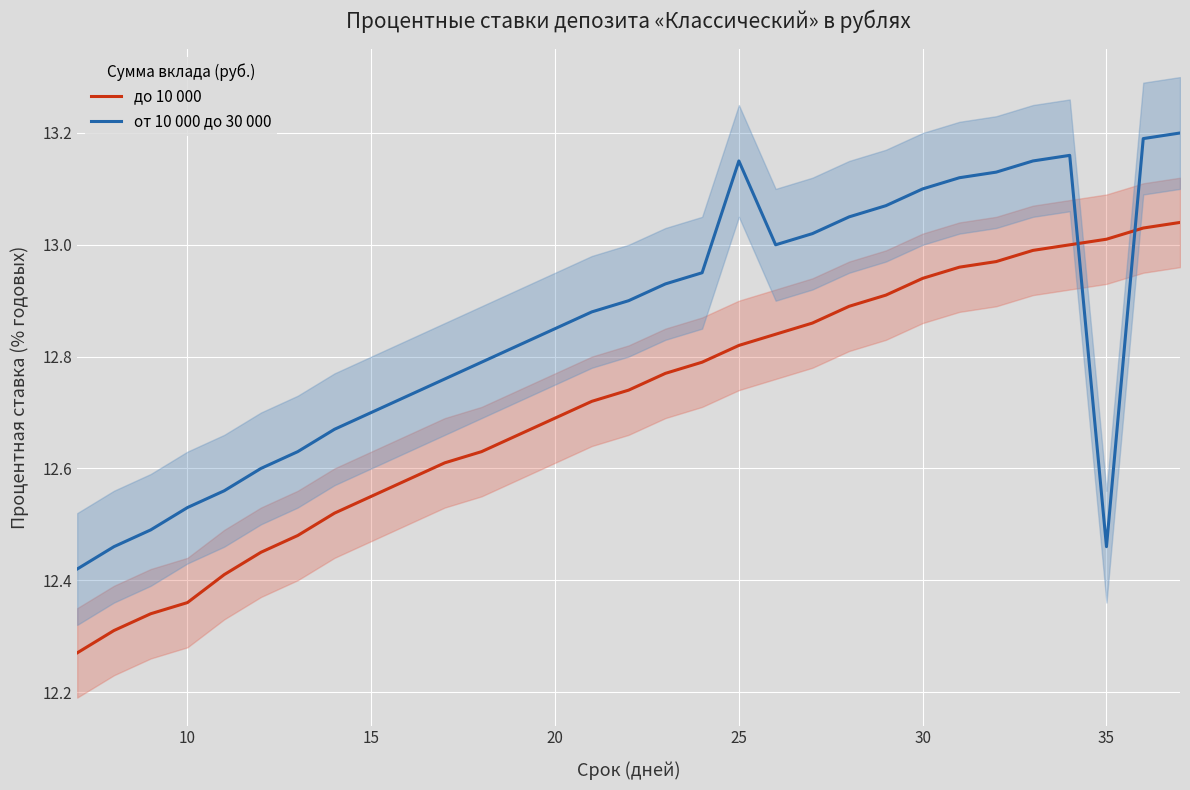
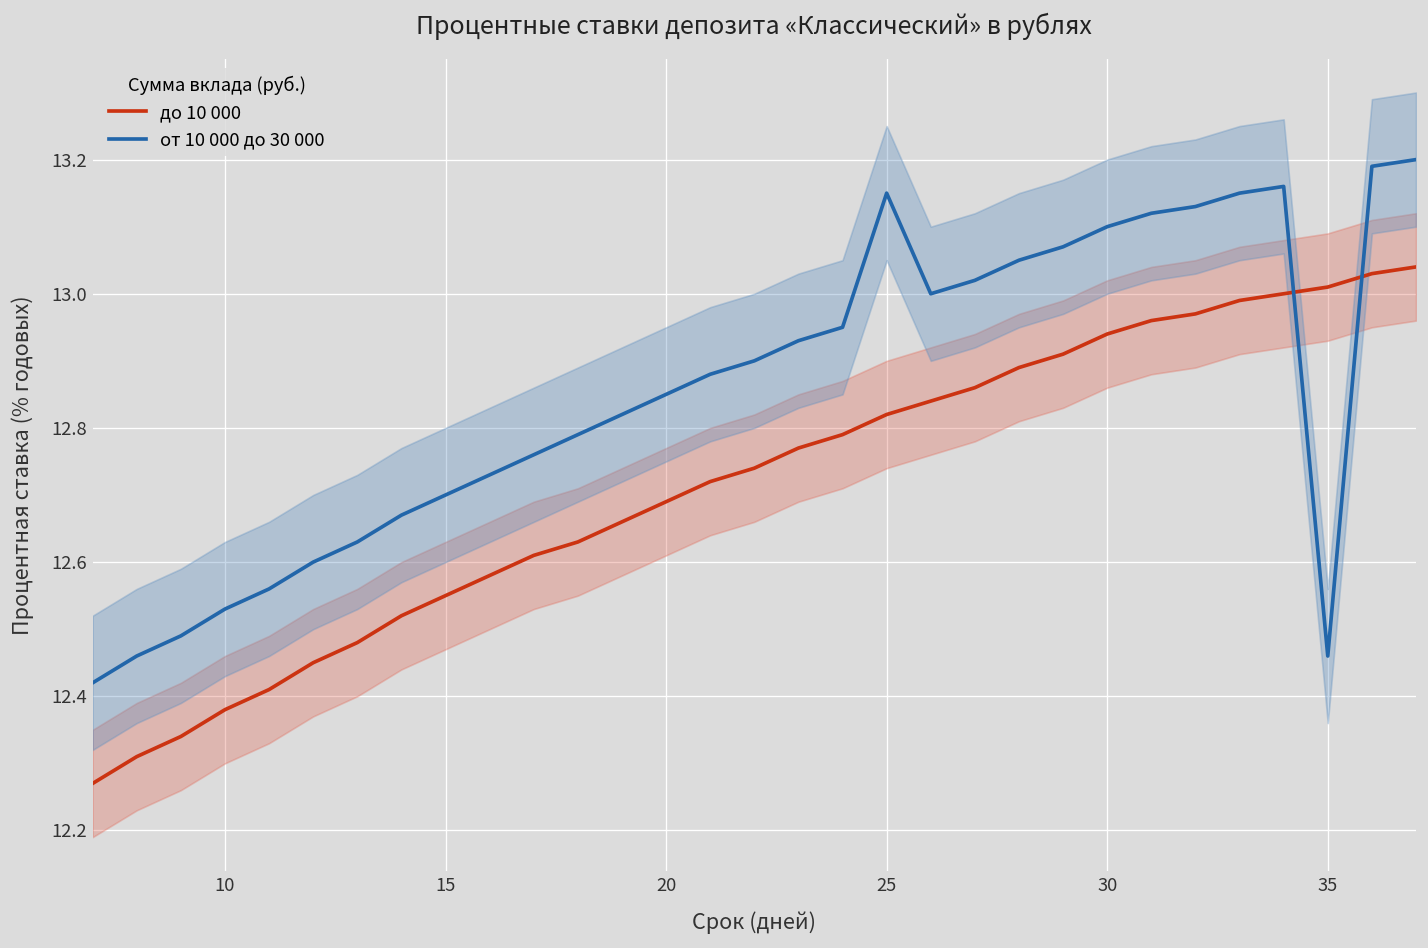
до 10 000, 10: 12.36 -> 12.38
